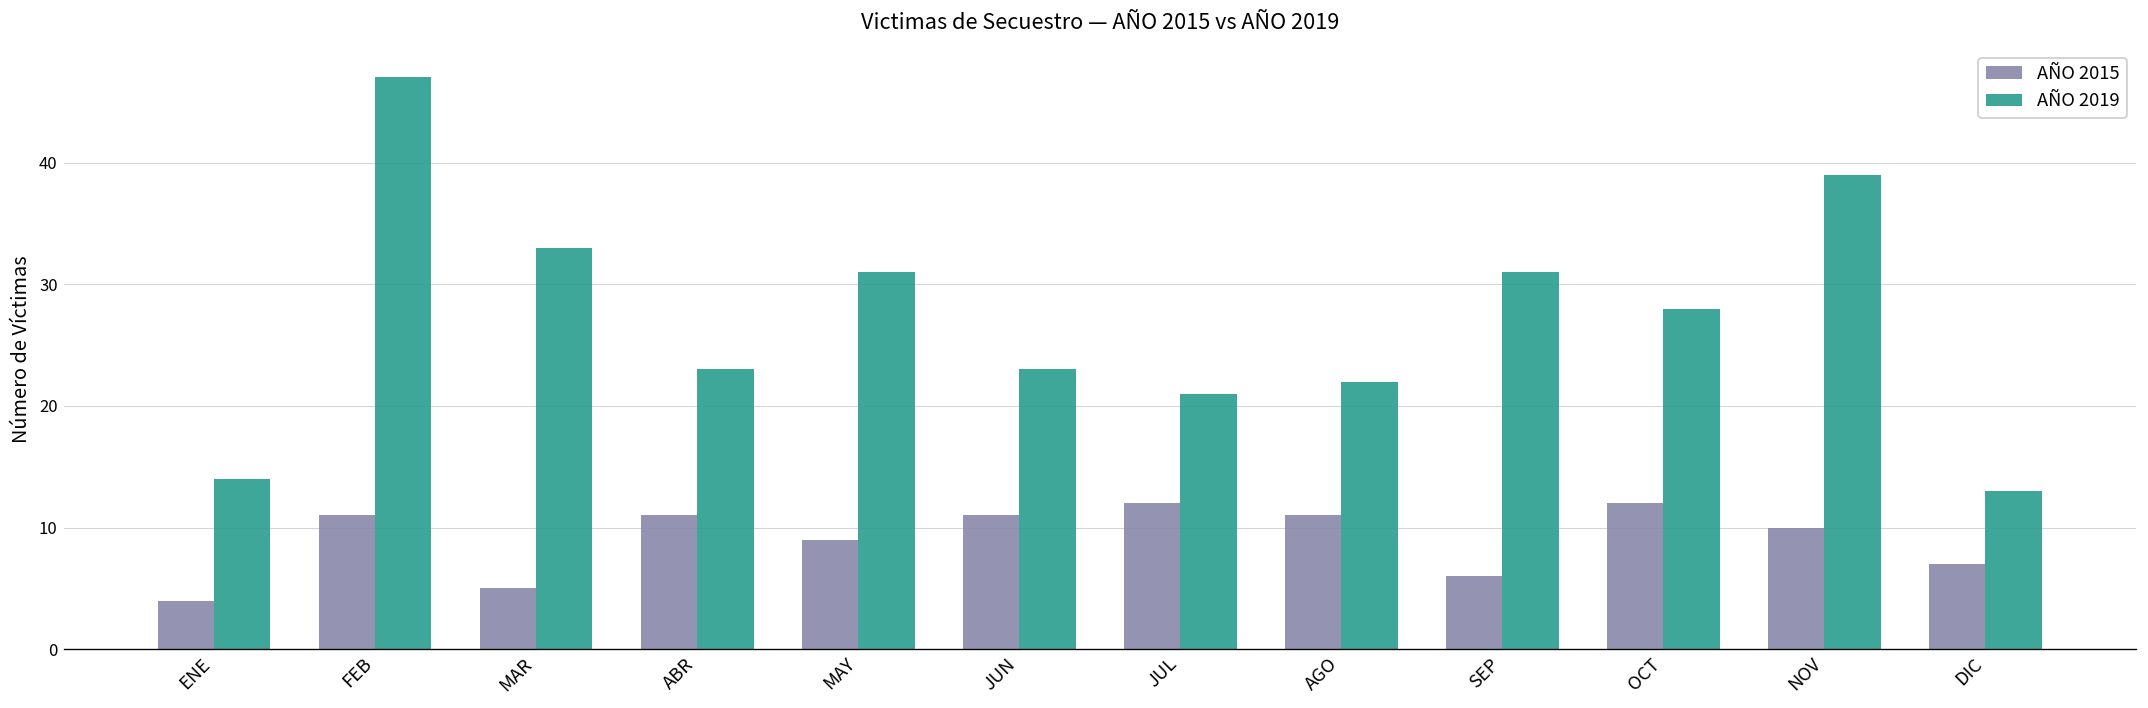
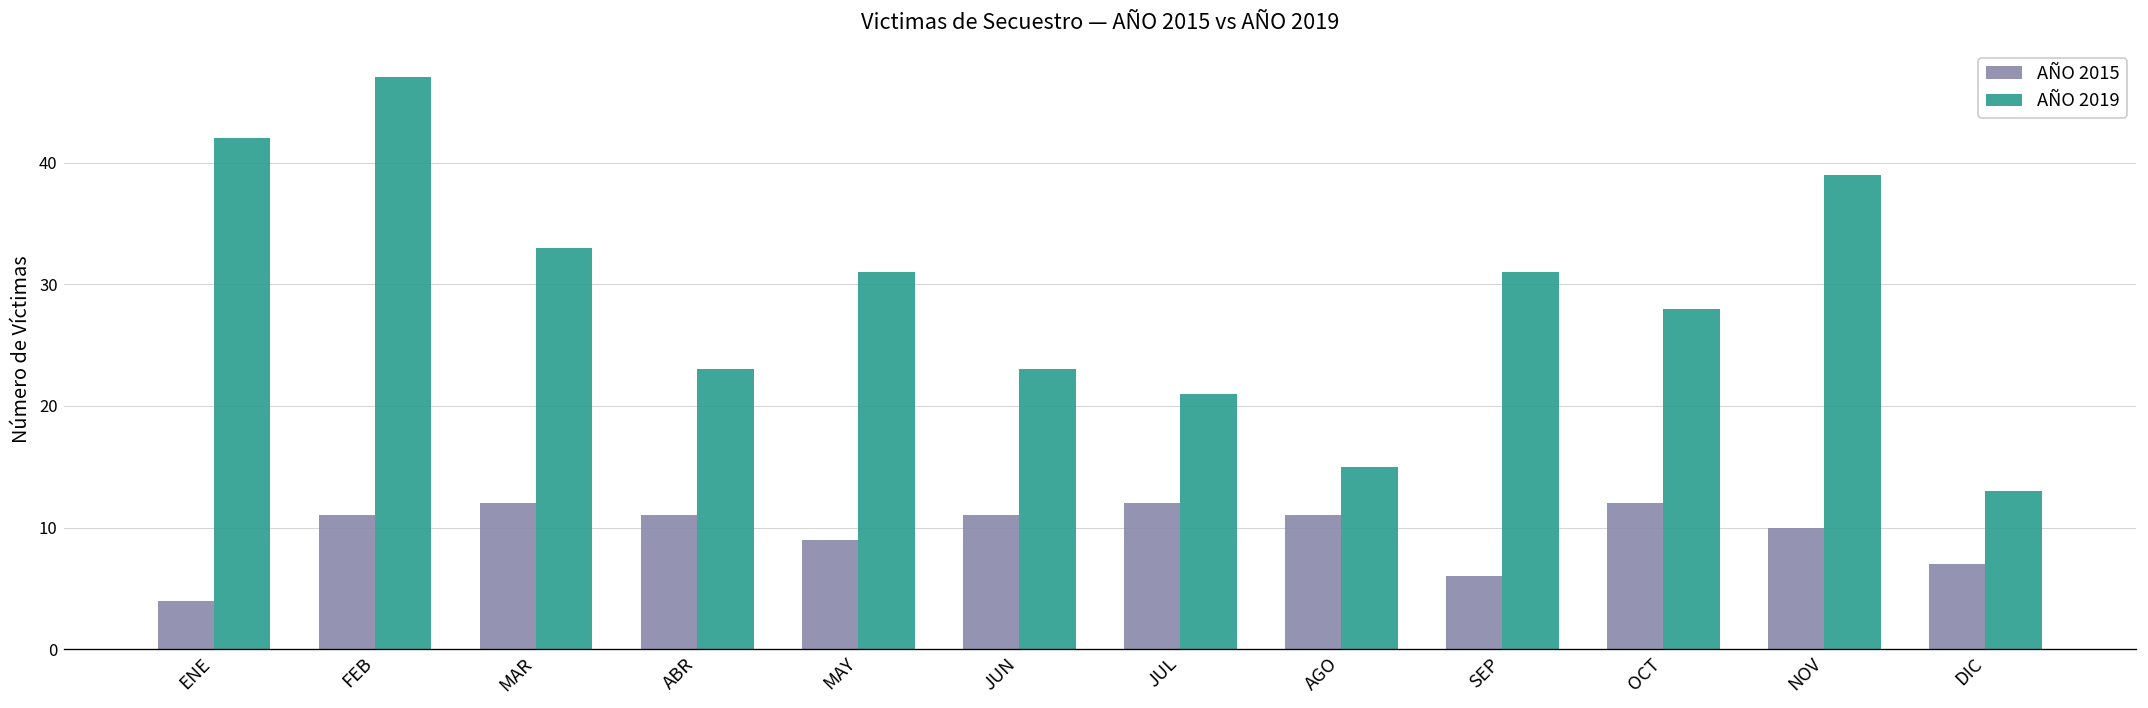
AÑO 2019, ENE: 14 -> 42
AÑO 2015, MAR: 5 -> 12
AÑO 2019, AGO: 22 -> 15
